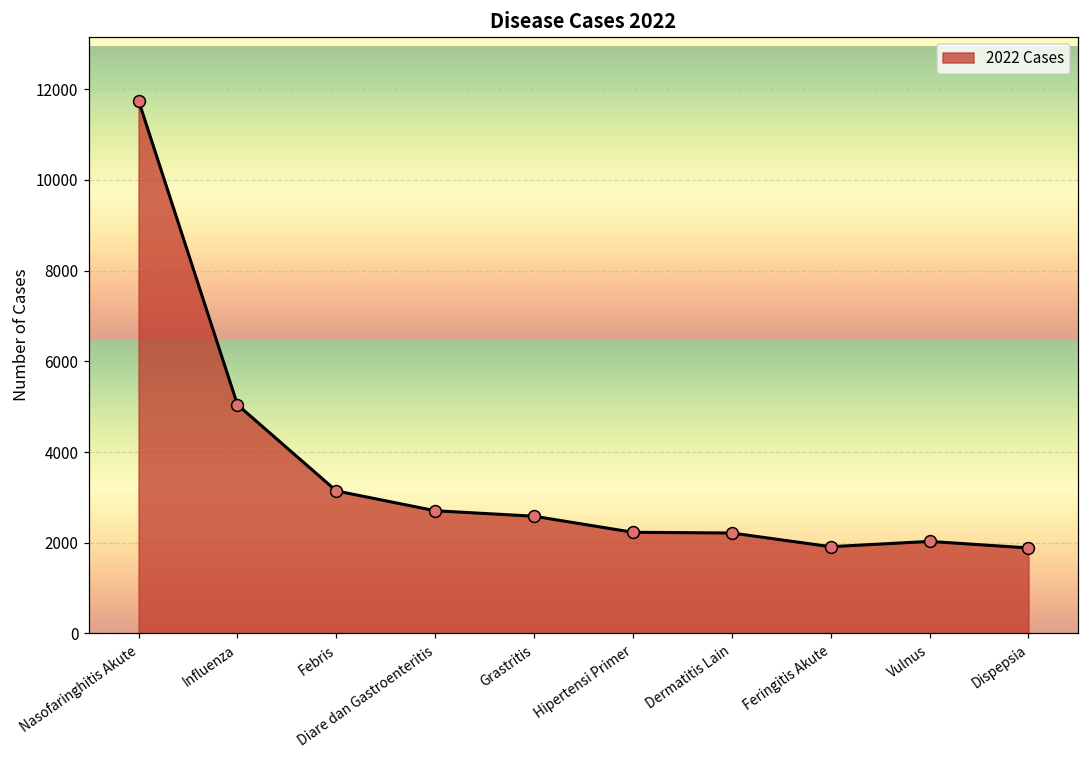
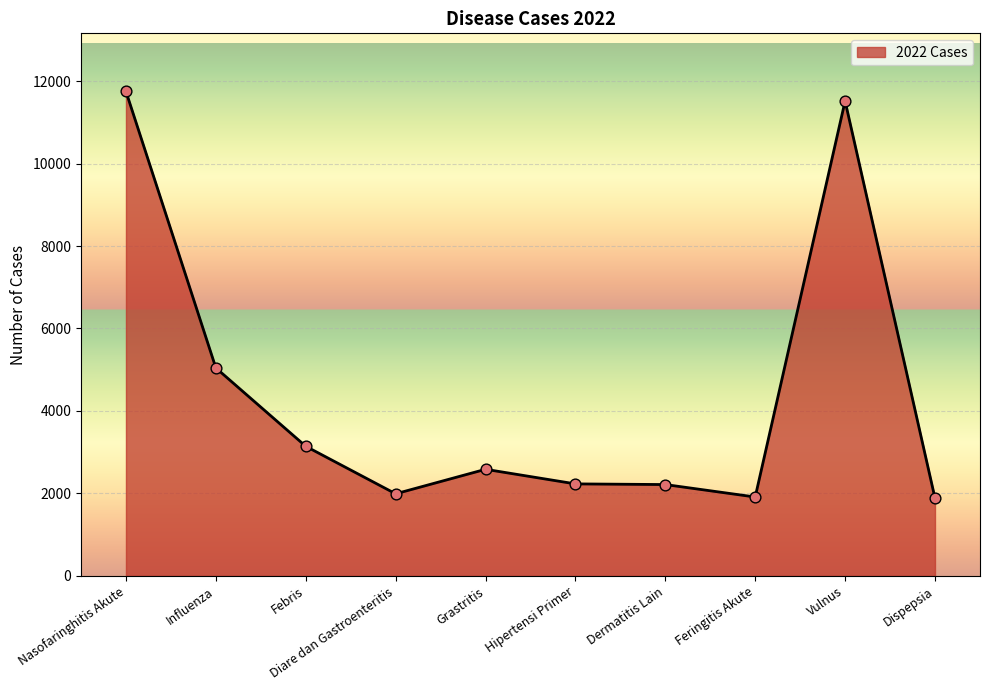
Diare dan Gastroenteritis: 2700 -> 2000
Vulnus: 2000 -> 11500
